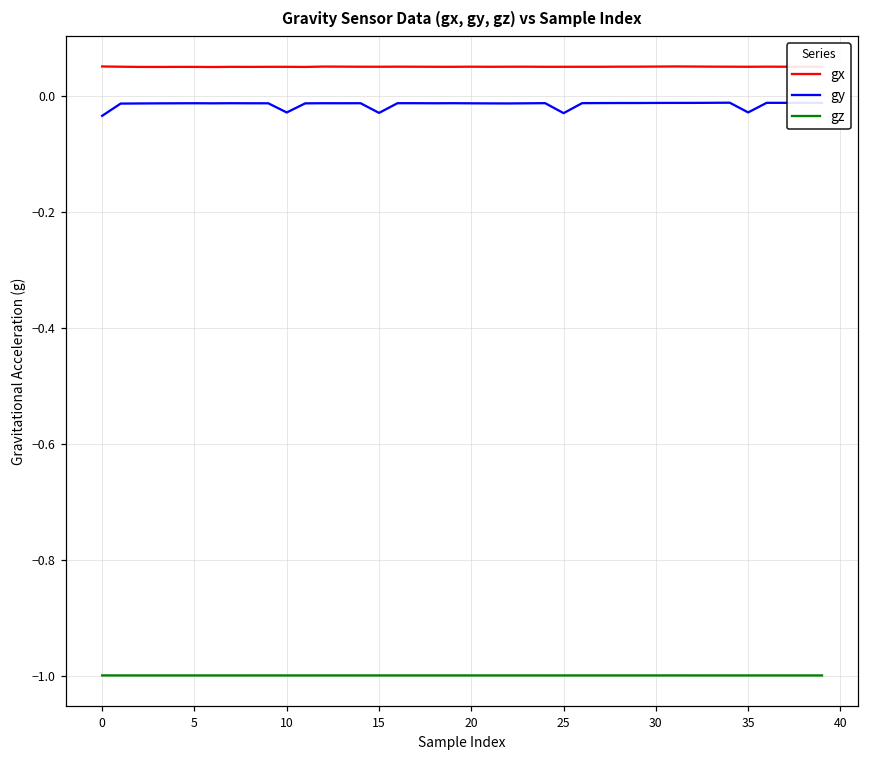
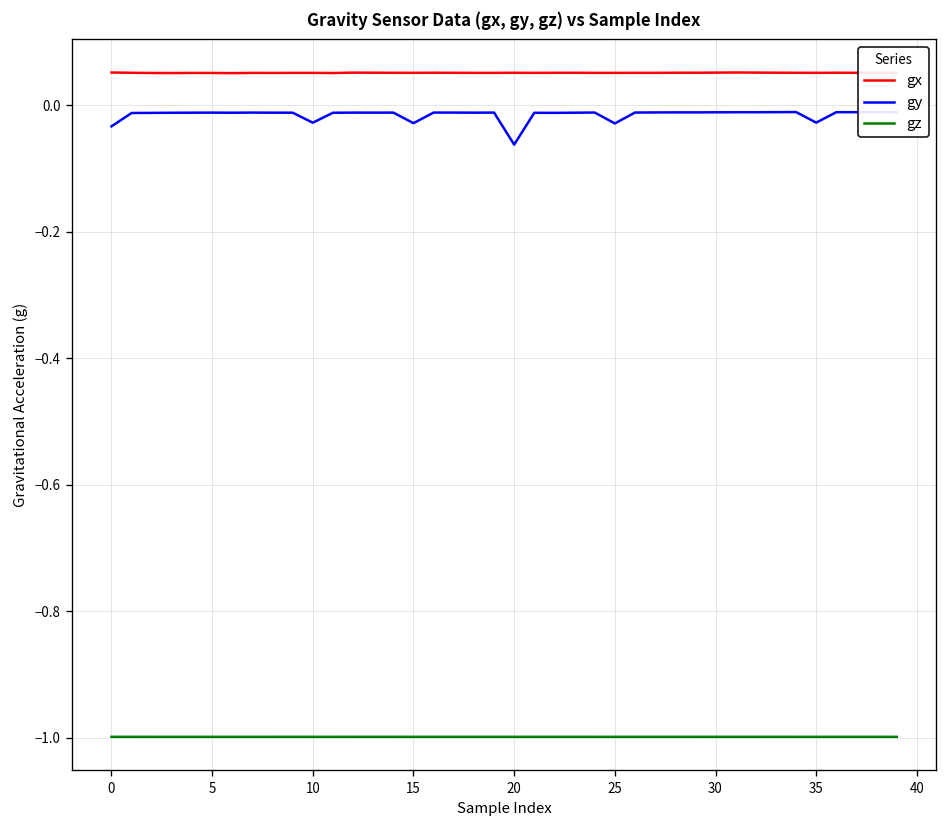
gy, 20: -0.01 -> -0.06
